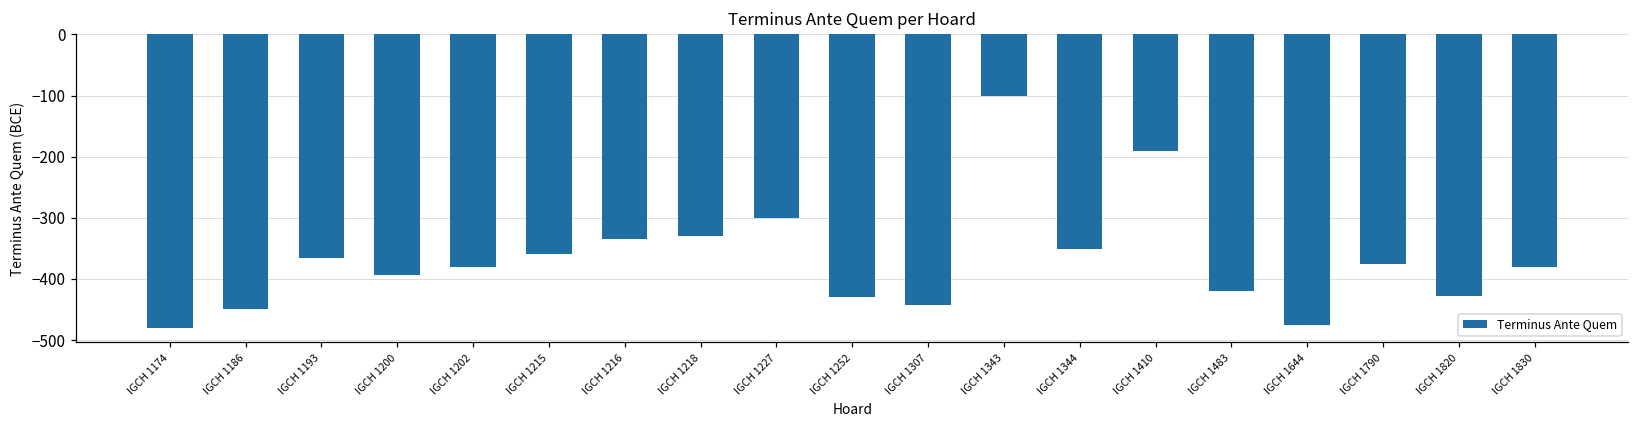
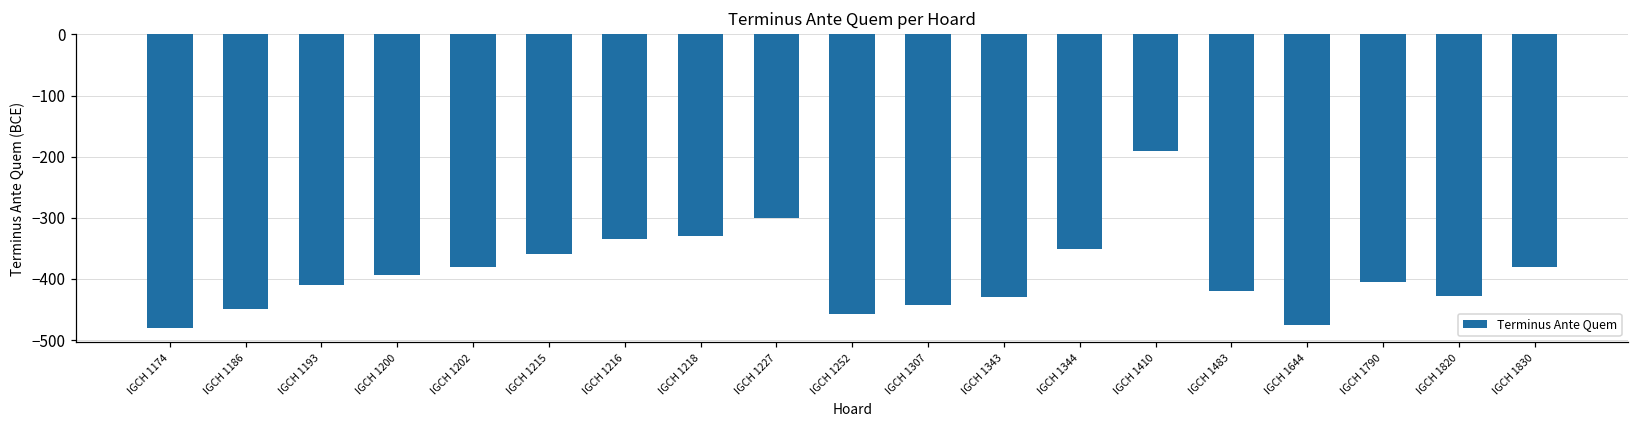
IGCH 1193: -370 -> -410
IGCH 1252: -430 -> -460
IGCH 1343: -100 -> -430
IGCH 1790: -380 -> -410
